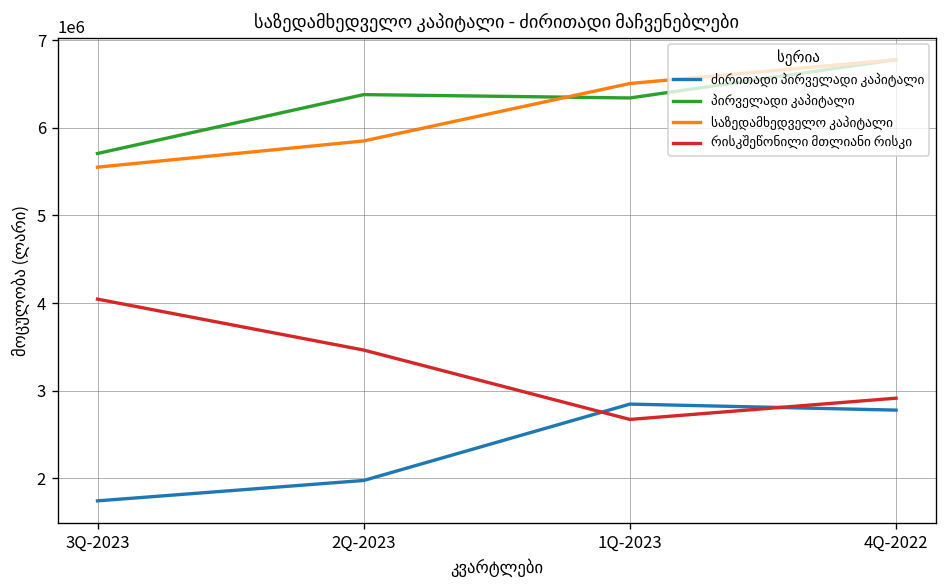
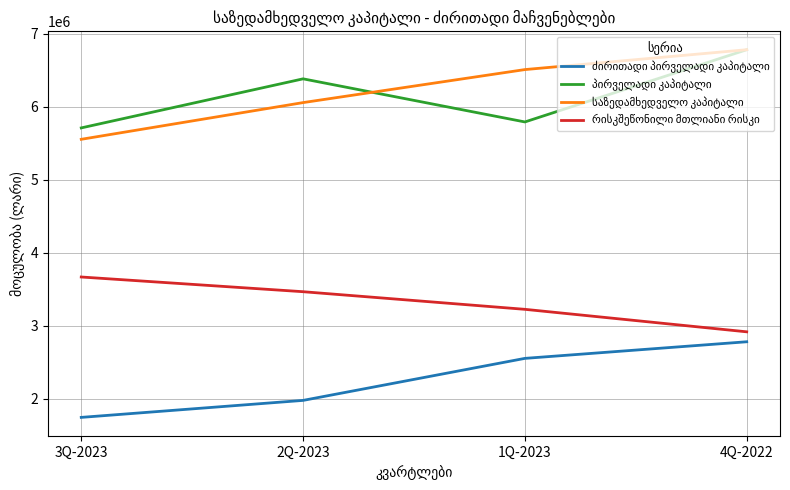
რისკშეწონილი მთლიანი რისკი, 3Q-2023: 4000000 -> 3700000
საზედამხედველო კაპიტალი, 2Q-2023: 5900000 -> 6100000
ძირითადი პირველადი კაპიტალი, 1Q-2023: 2800000 -> 2600000
პირველადი კაპიტალი, 1Q-2023: 6300000 -> 5800000
რისკშეწონილი მთლიანი რისკი, 1Q-2023: 2700000 -> 3200000
